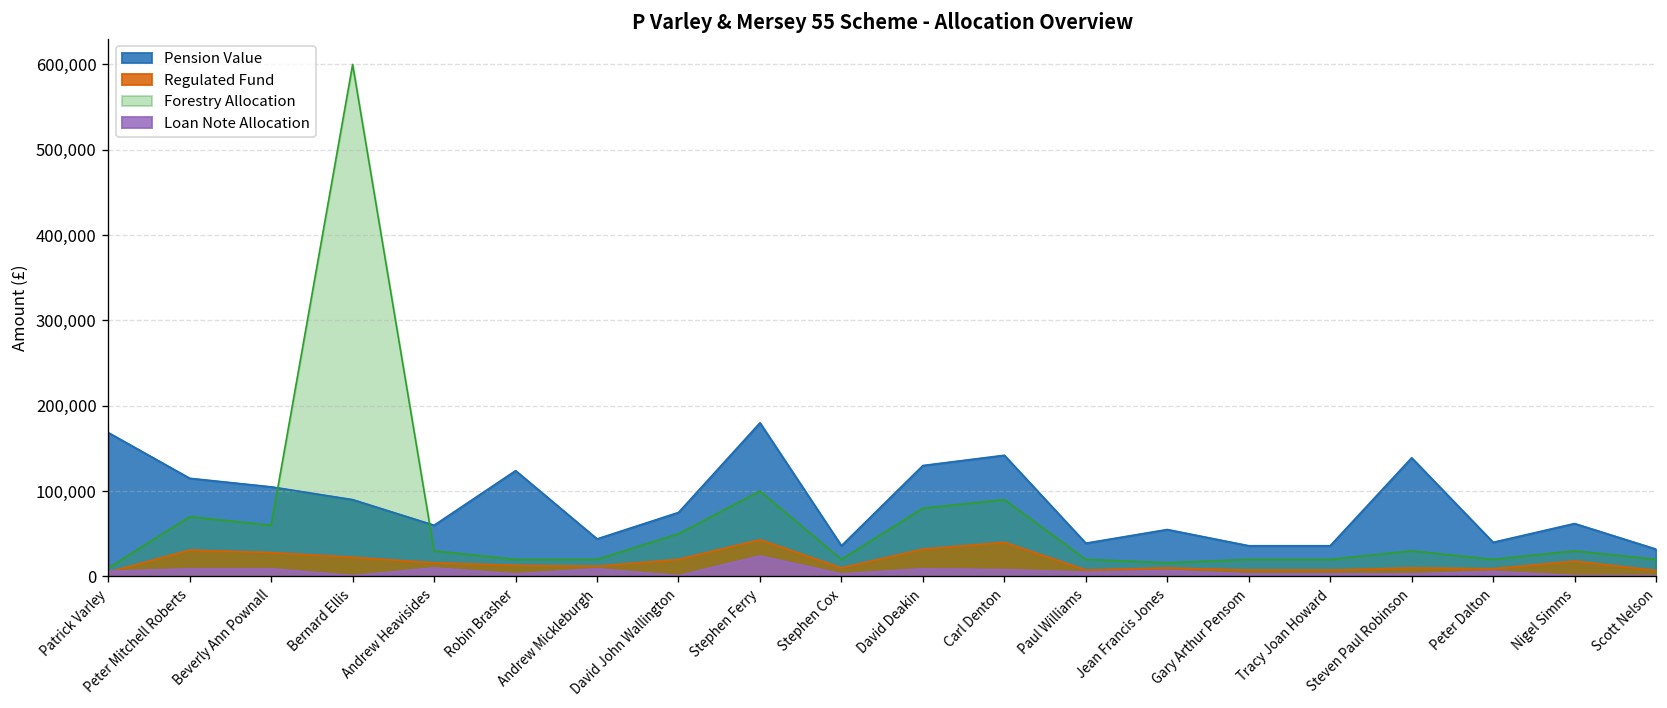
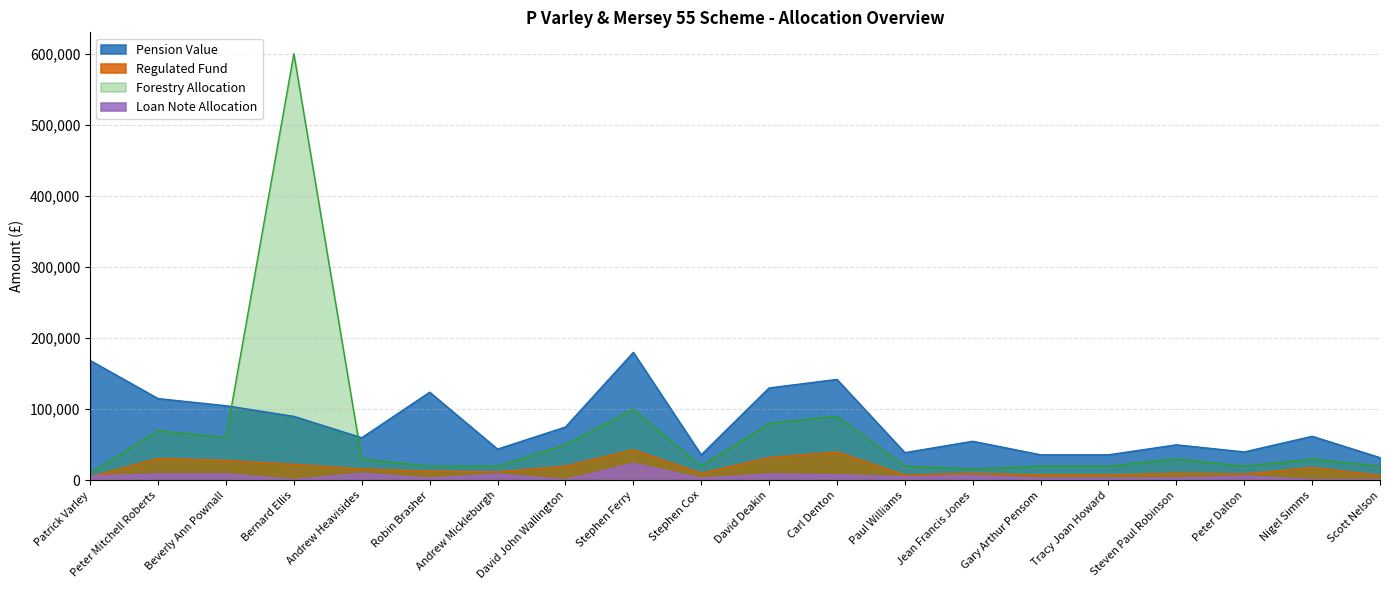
Pension Value, Steven Paul Robinson: 140,000 -> 50,000
